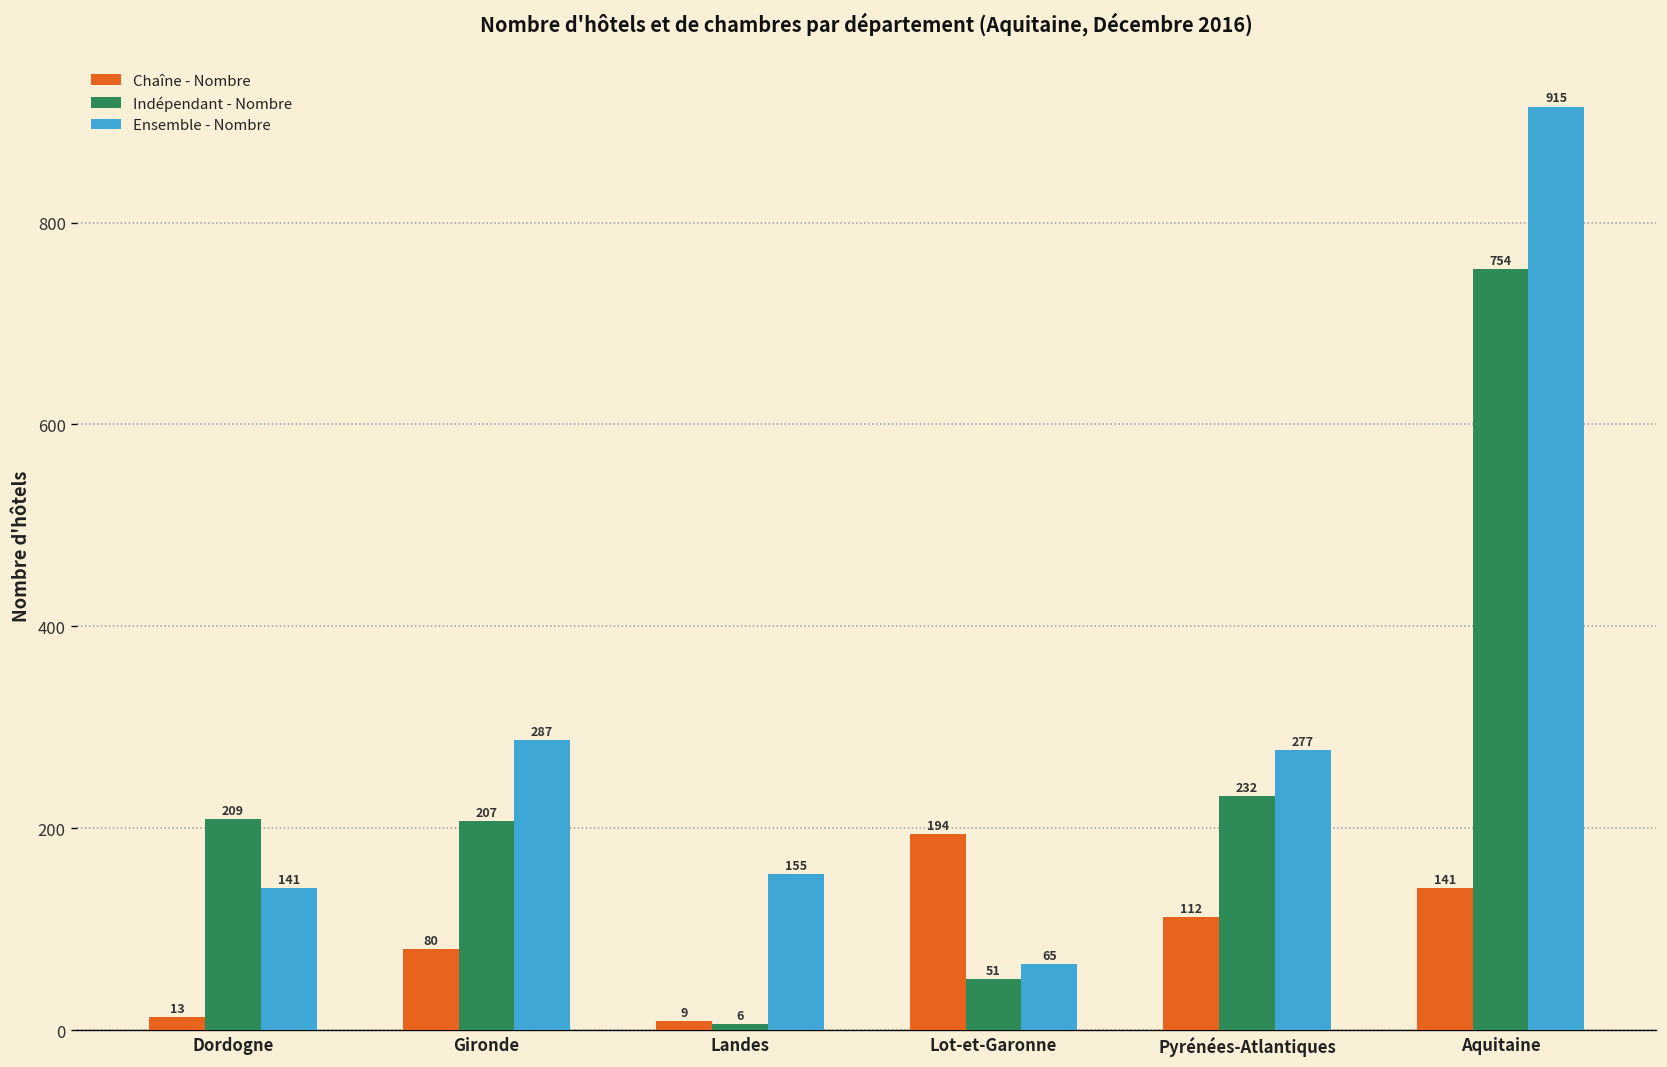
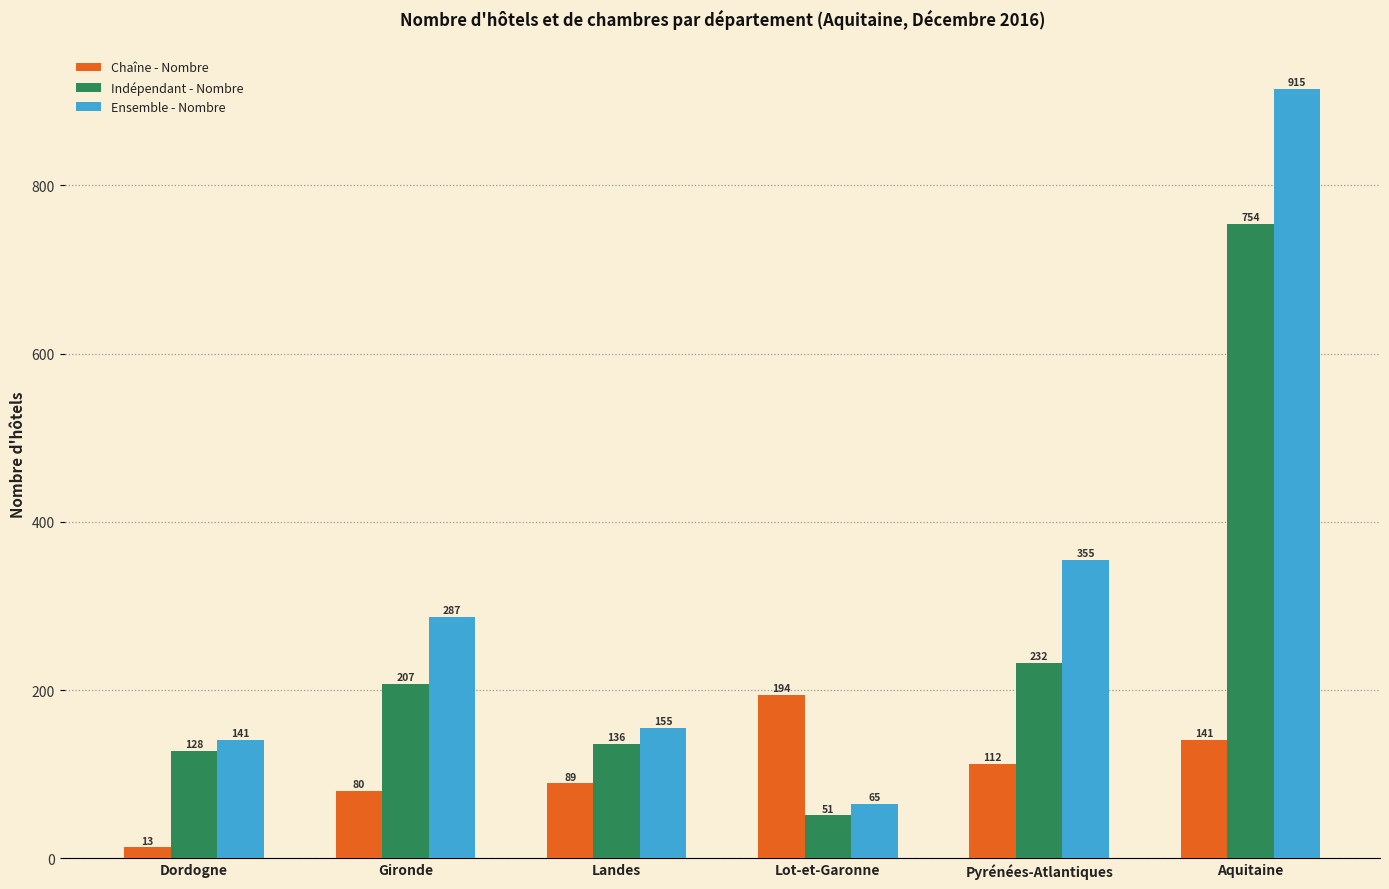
Indépendant - Nombre, Dordogne: 209 -> 128
Chaîne - Nombre, Landes: 9 -> 89
Indépendant - Nombre, Landes: 6 -> 136
Ensemble - Nombre, Pyrénées-Atlantiques: 277 -> 355
